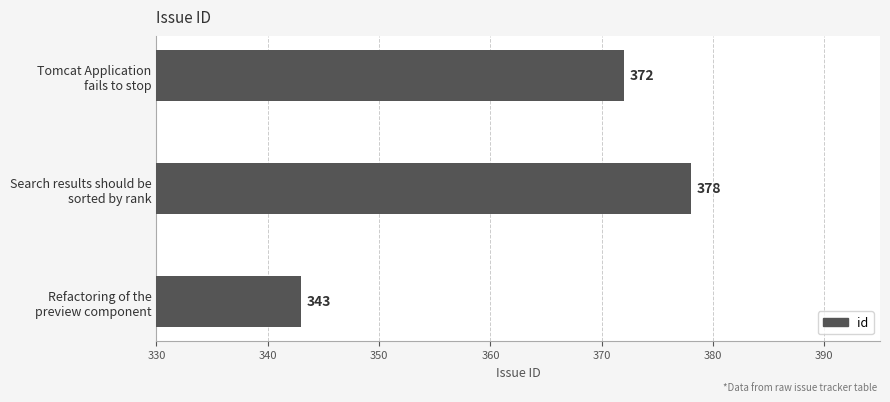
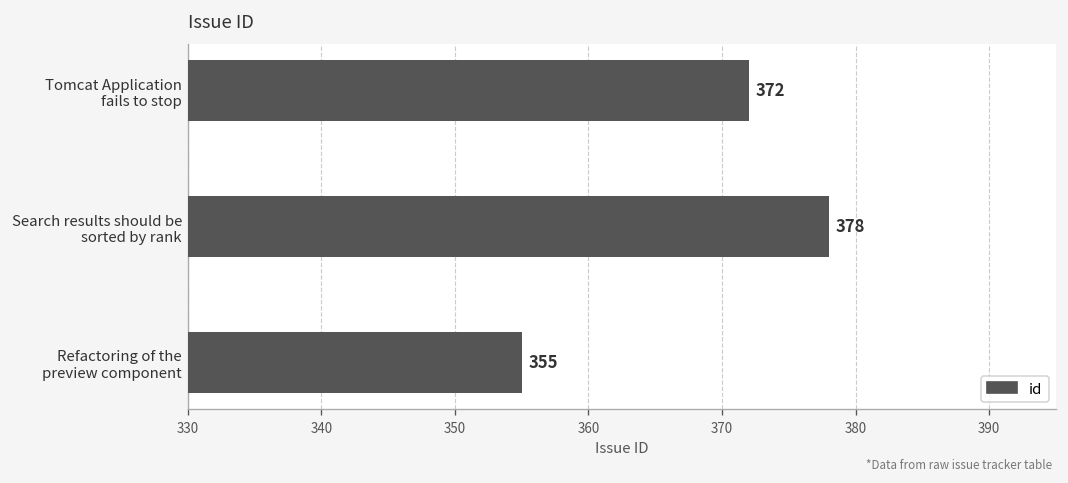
Refactoring of the preview component: 343 -> 355
